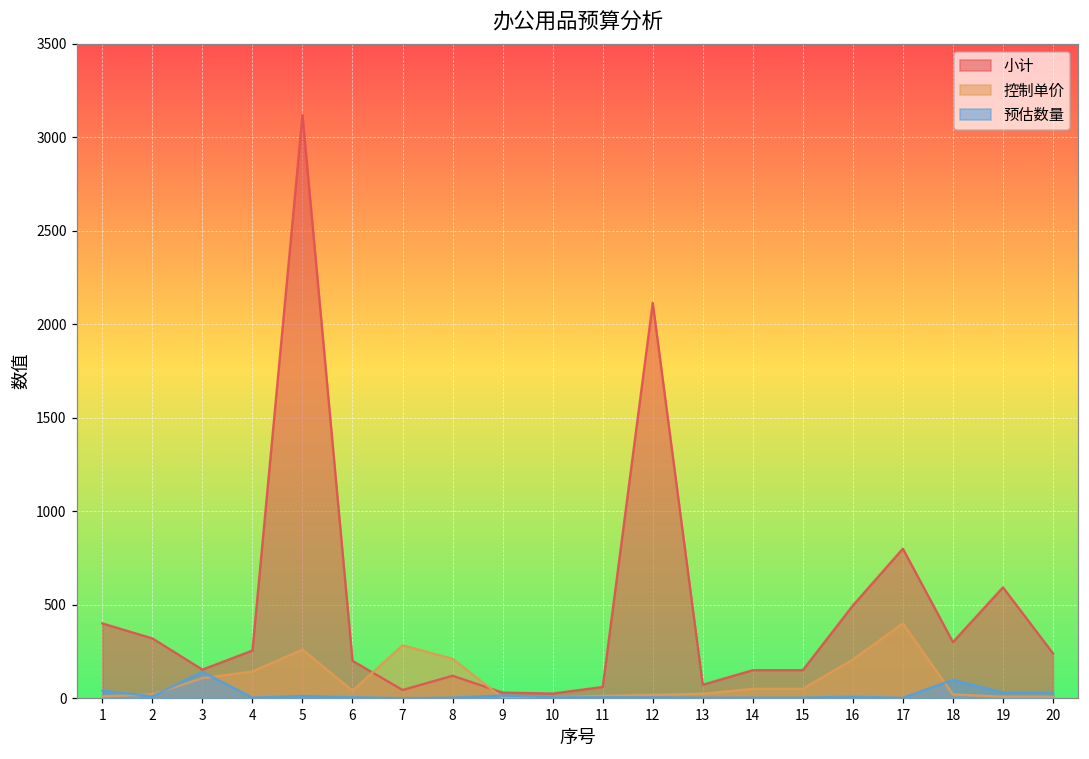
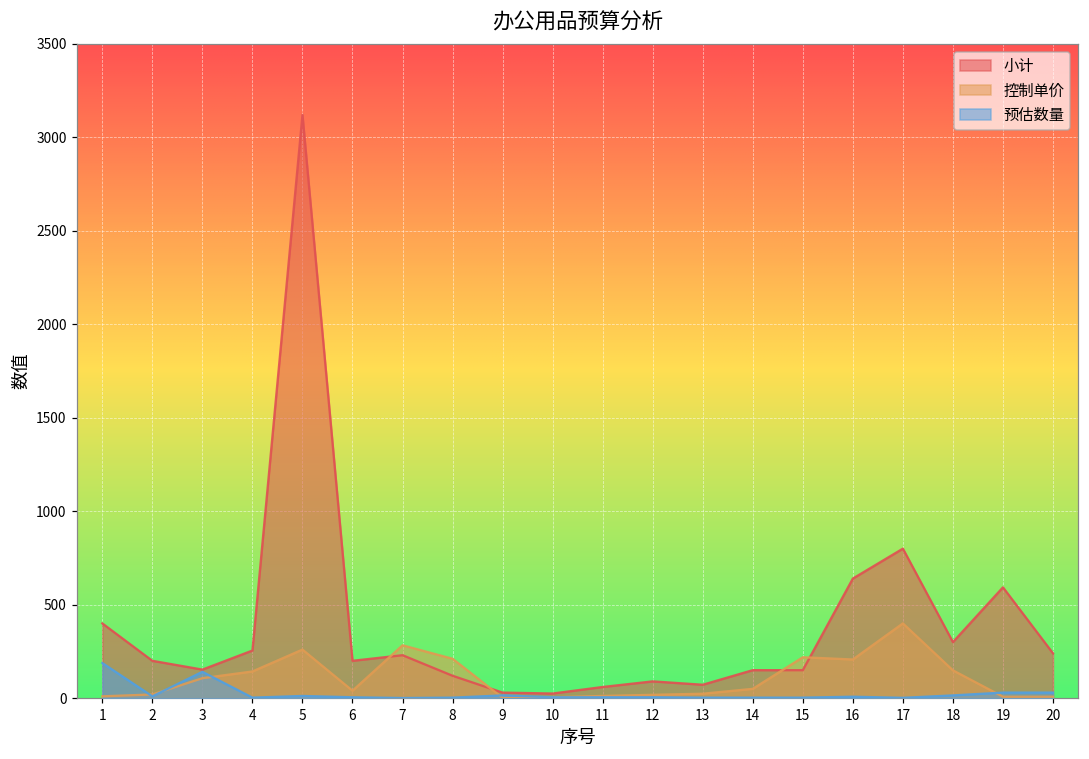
预估数量, 1: 40 -> 190
小计, 2: 320 -> 200
小计, 7: 40 -> 230
小计, 12: 2120 -> 90
控制单价, 15: 50 -> 220
小计, 16: 500 -> 640
控制单价, 18: 20 -> 150
预估数量, 18: 100 -> 20
